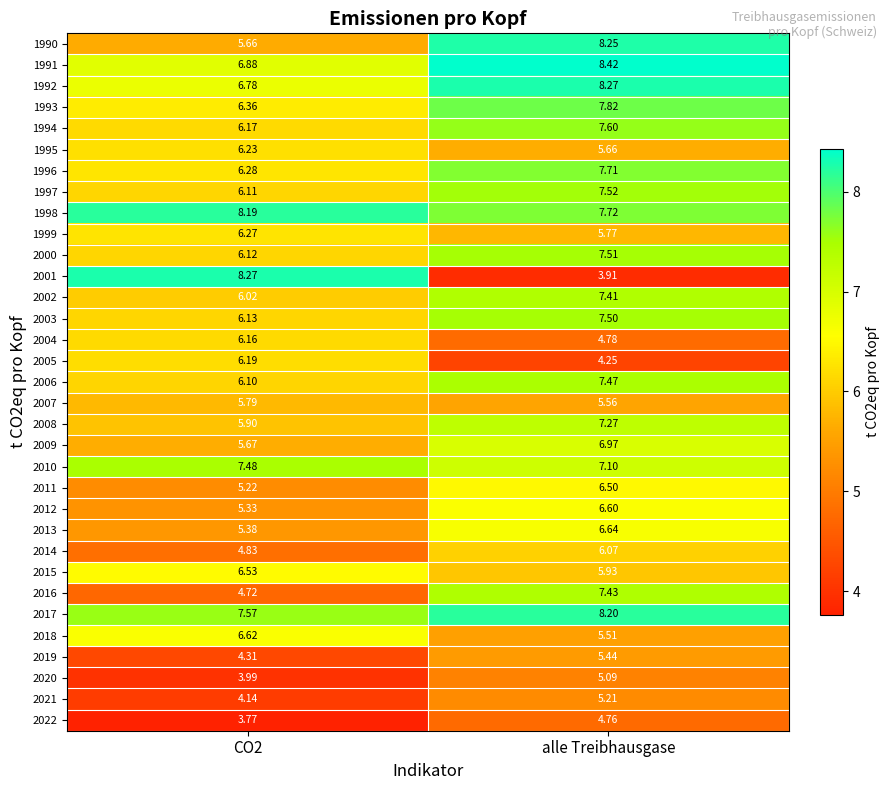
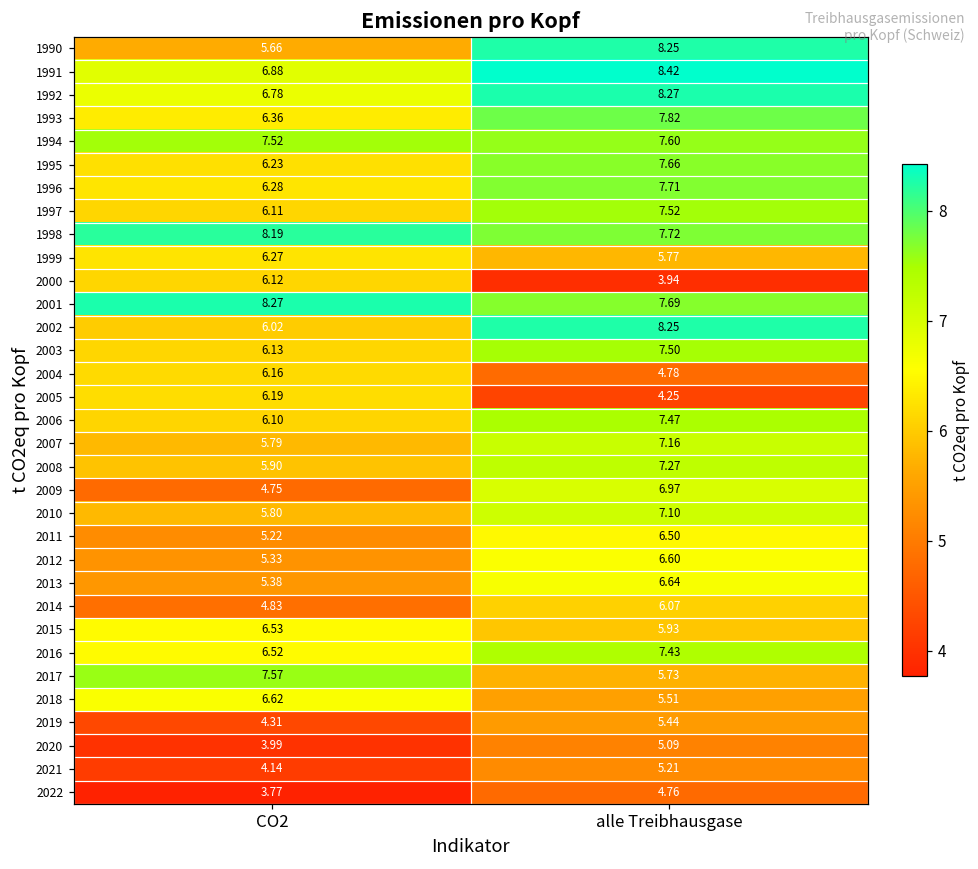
1994, CO2: 6.17 -> 7.52
1995, alle Treibhausgase: 5.66 -> 7.66
2000, alle Treibhausgase: 7.51 -> 3.94
2001, alle Treibhausgase: 3.91 -> 7.69
2002, alle Treibhausgase: 7.41 -> 8.25
2007, alle Treibhausgase: 5.56 -> 7.16
2009, CO2: 5.67 -> 4.75
2010, CO2: 7.48 -> 5.80
2016, CO2: 4.72 -> 6.52
2017, alle Treibhausgase: 8.20 -> 5.73
